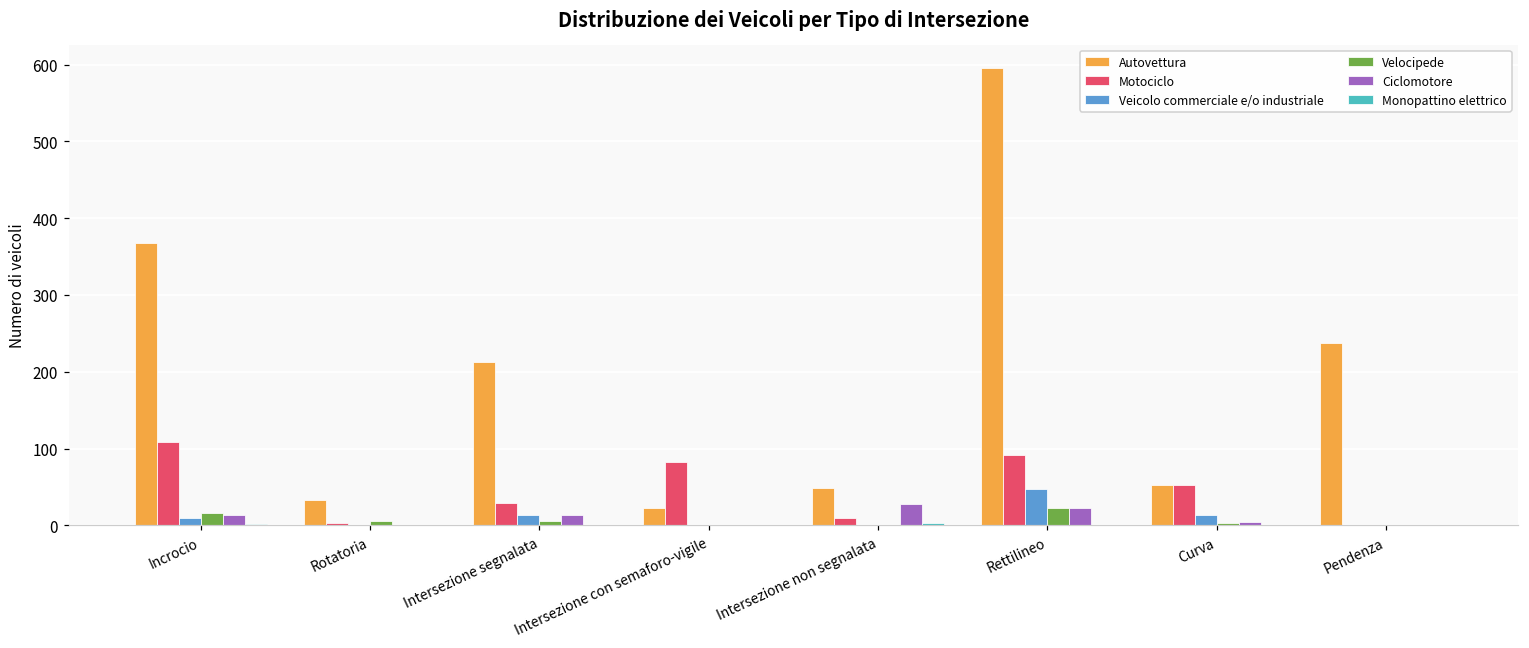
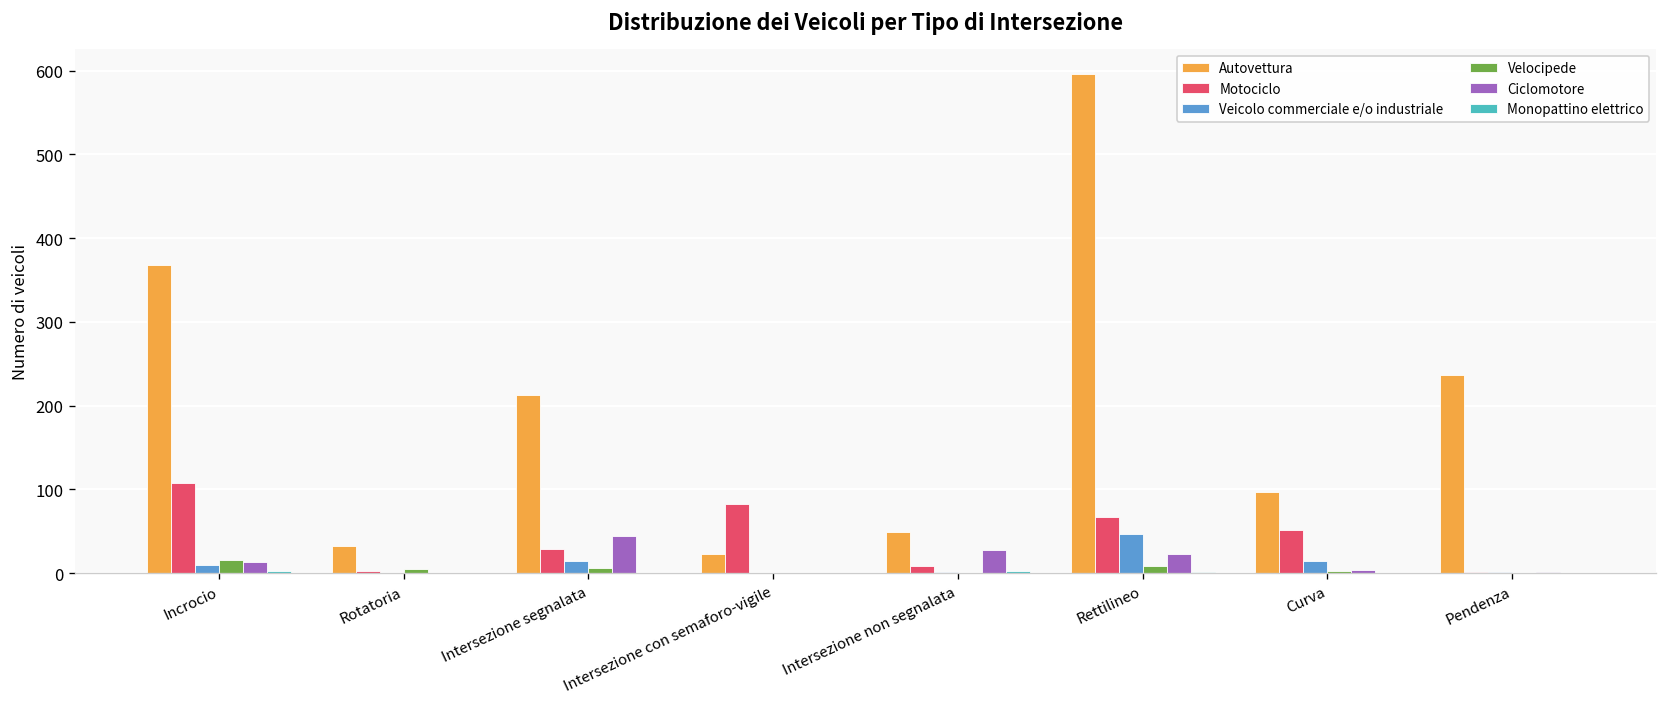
Ciclomotore, Intersezione segnalata: 10 -> 40
Motociclo, Rettilineo: 90 -> 70
Velocipede, Rettilineo: 20 -> 10
Autovettura, Curva: 50 -> 100
